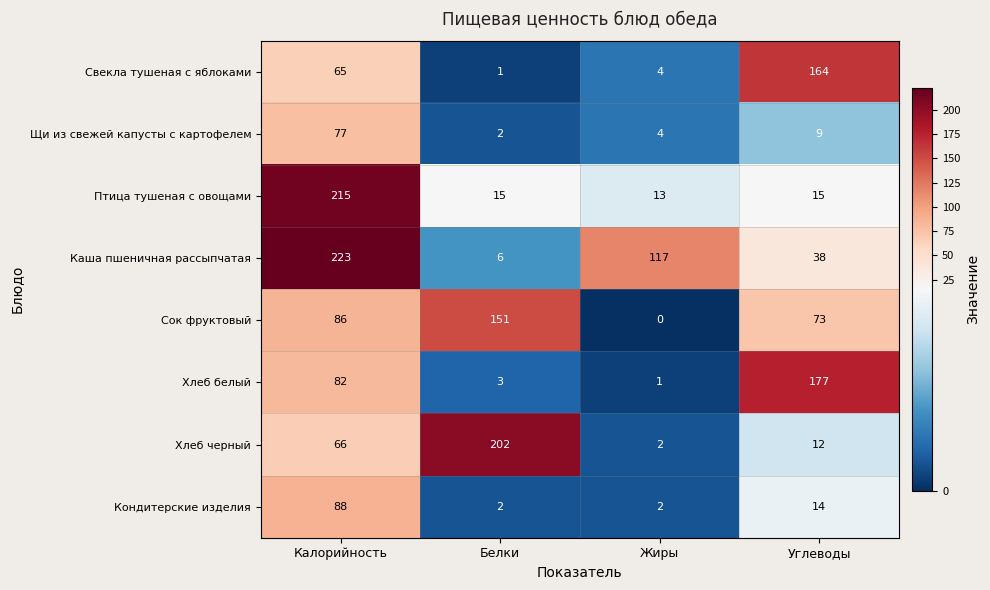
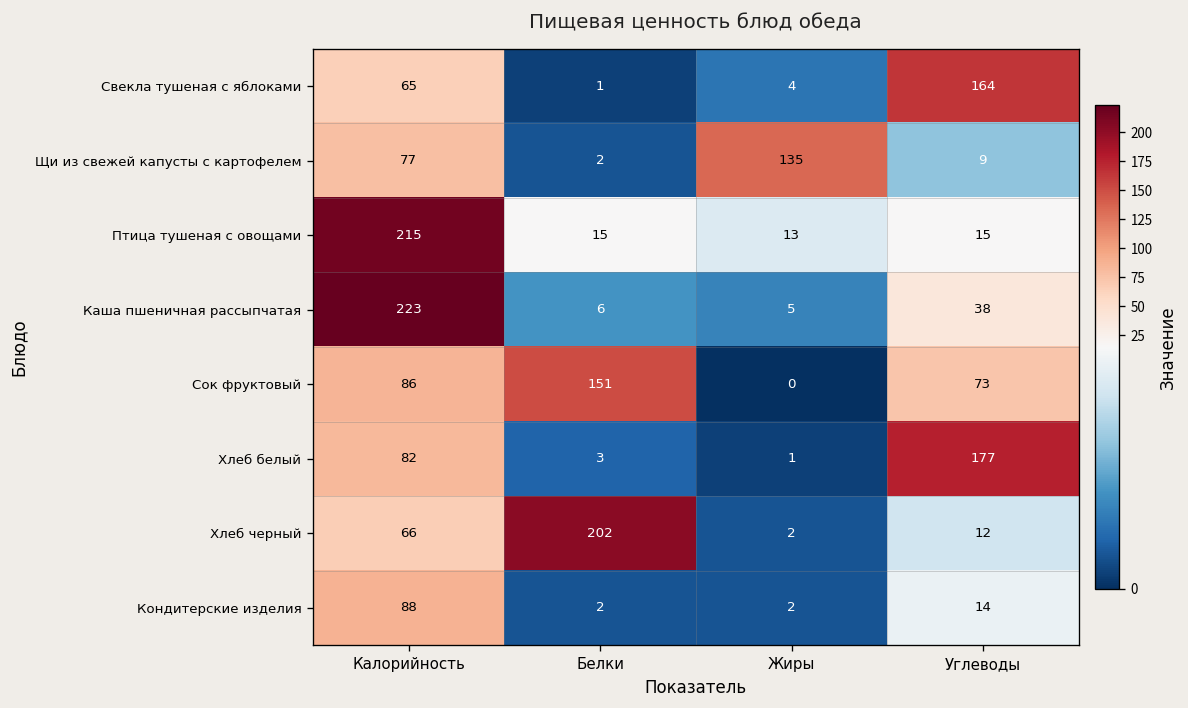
Щи из свежей капусты с картофелем, Жиры: 4 -> 135
Каша пшеничная рассыпчатая, Жиры: 117 -> 5
